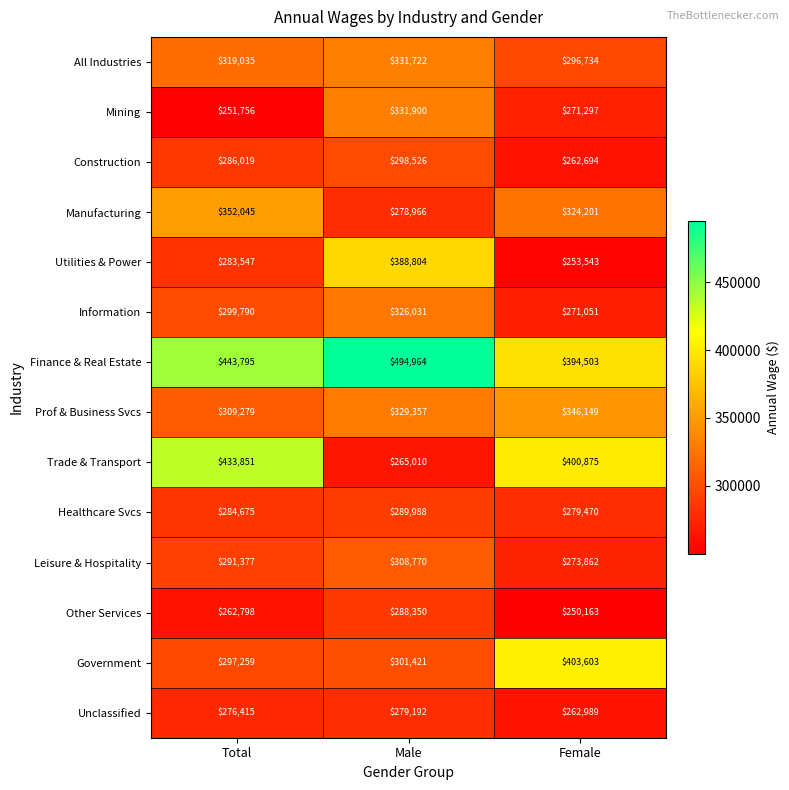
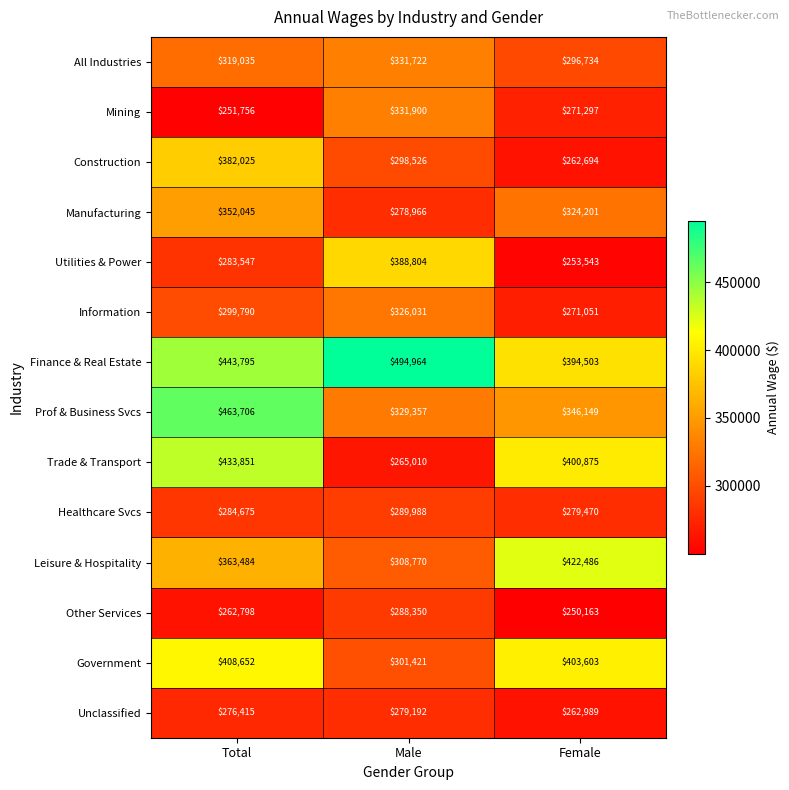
Construction, Total: $286,019 -> $382,025
Prof & Business Svcs, Total: $309,279 -> $463,706
Leisure & Hospitality, Total: $291,377 -> $363,484
Leisure & Hospitality, Female: $273,862 -> $422,486
Government, Total: $297,259 -> $408,652
